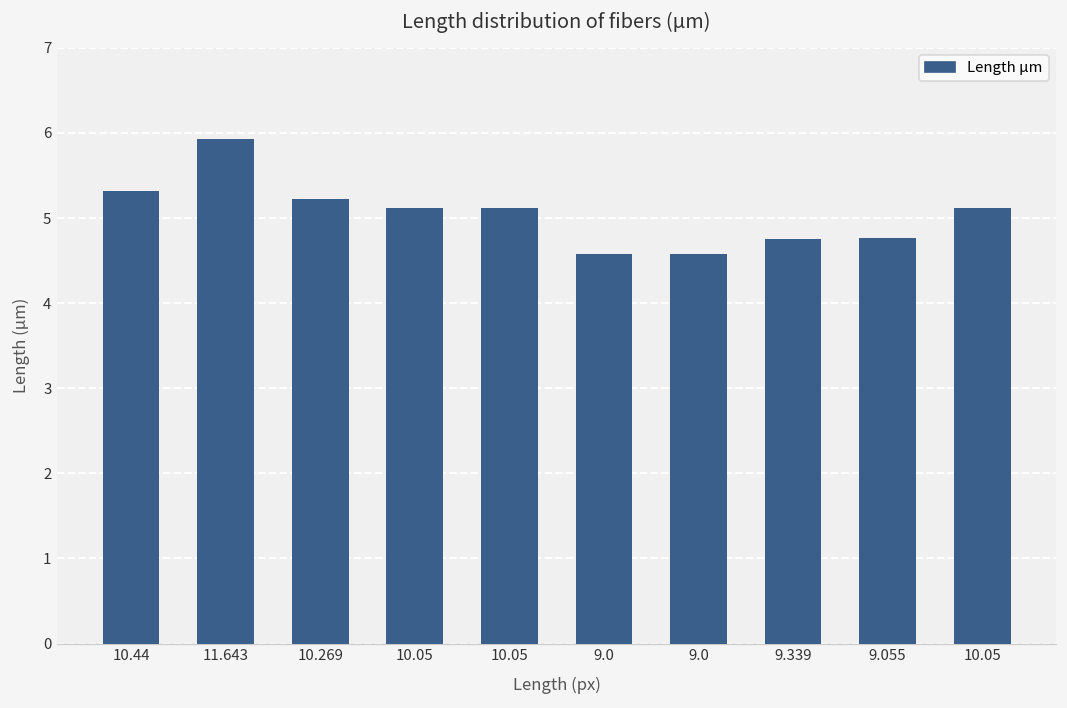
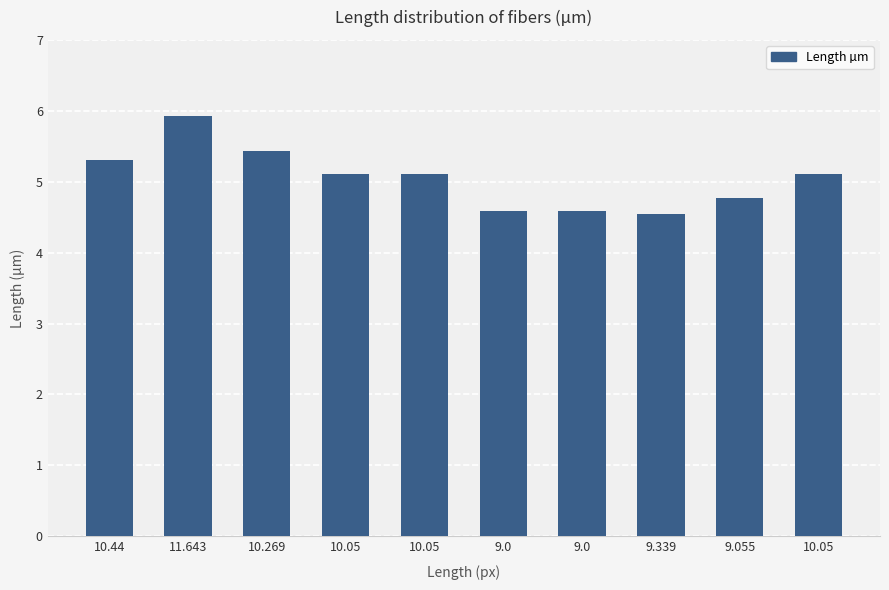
10.269: 5.2 -> 5.4
9.339: 4.8 -> 4.5
